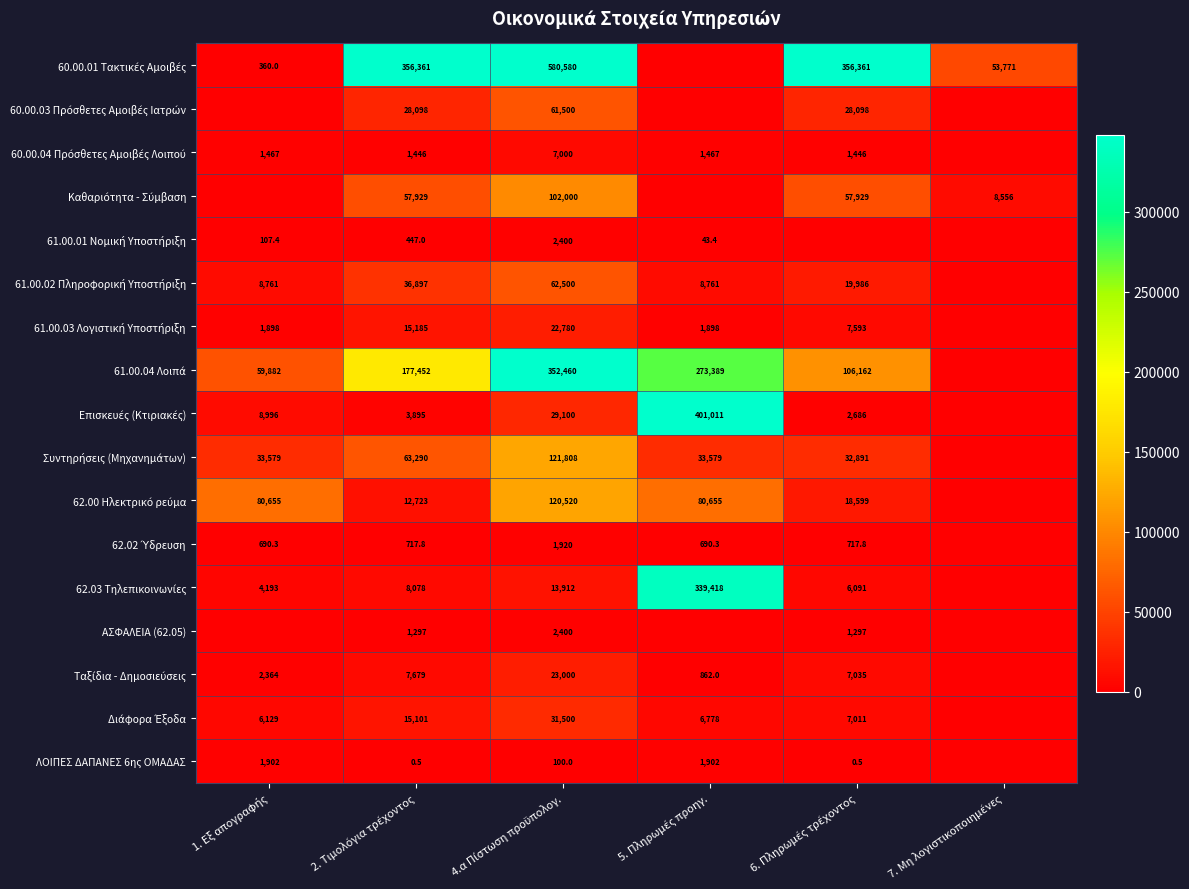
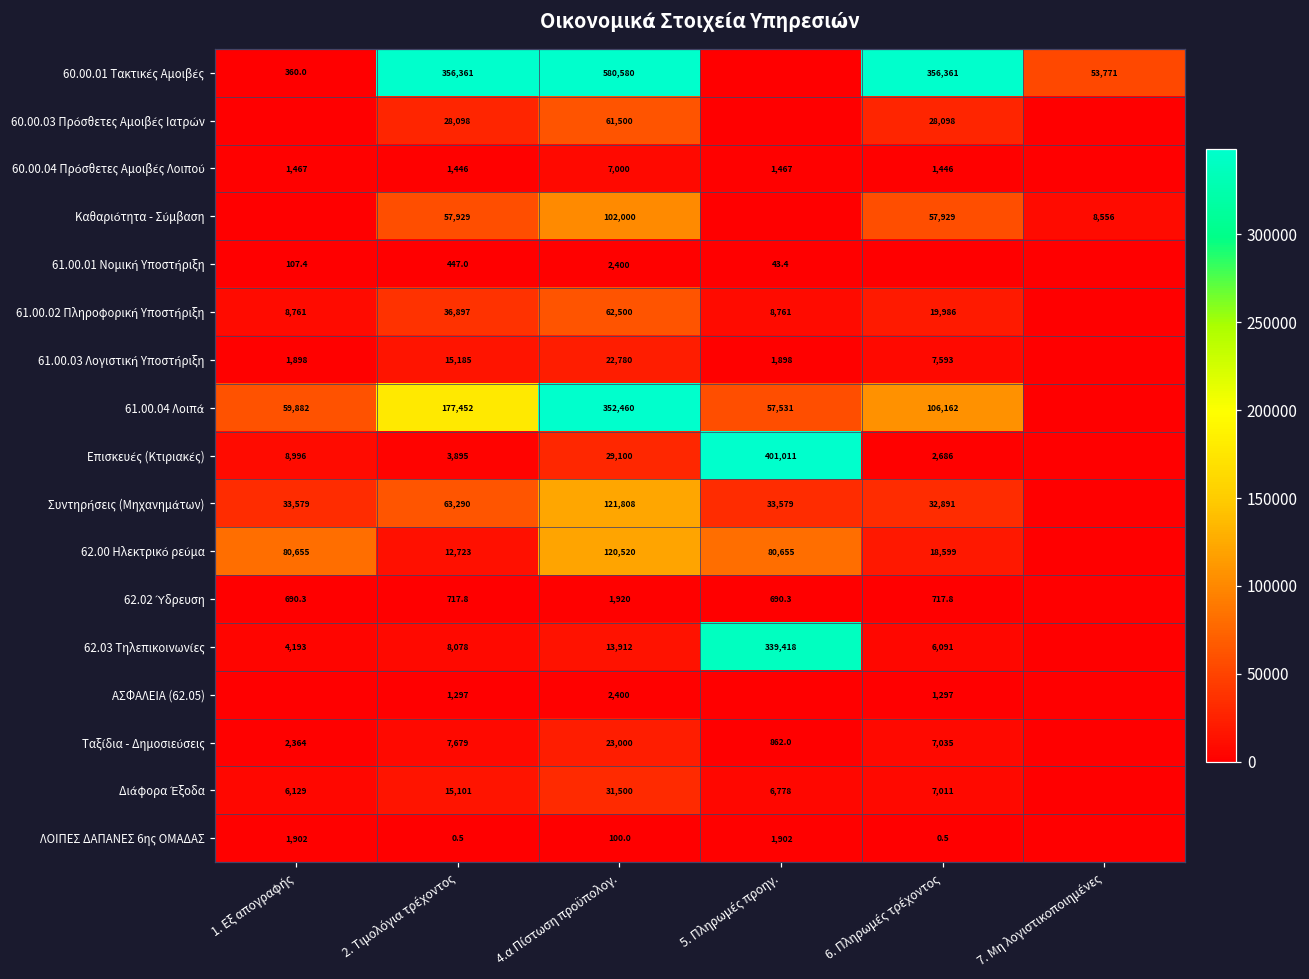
61.00.04 Λοιπά, 5. Πληρωμές προηγ.: 273,389 -> 57,531
